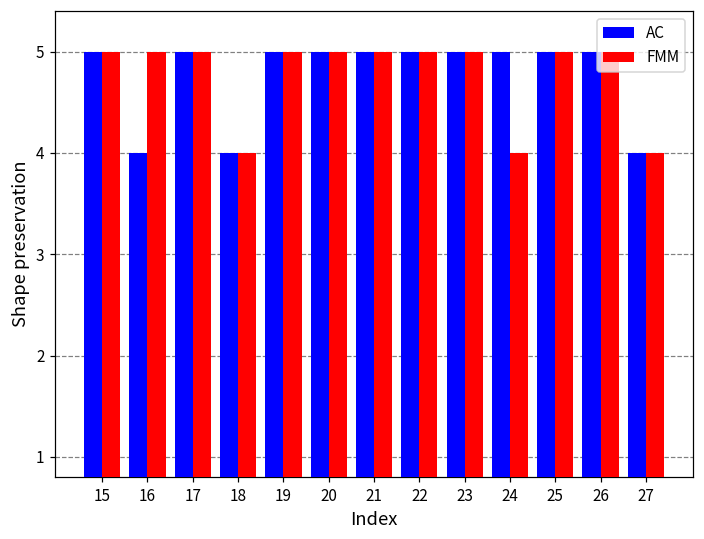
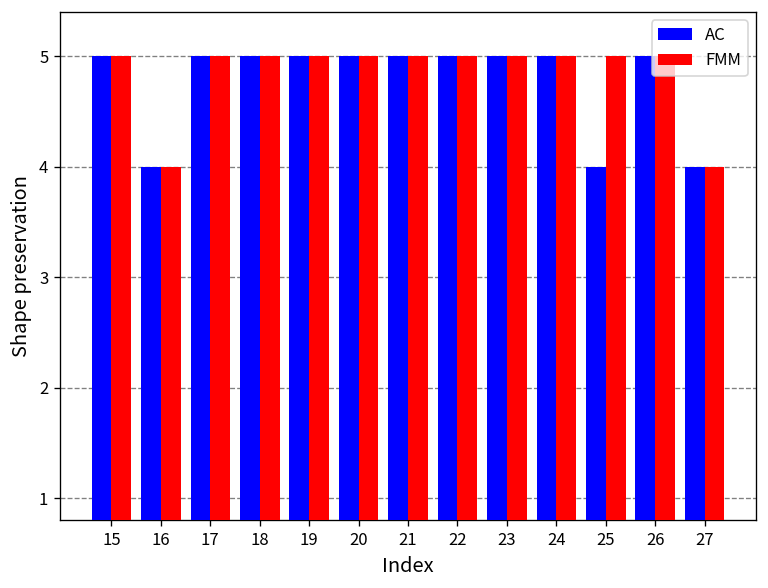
FMM, 16: 5 -> 4
AC, 18: 4 -> 5
FMM, 18: 4 -> 5
FMM, 24: 4 -> 5
AC, 25: 5 -> 4
